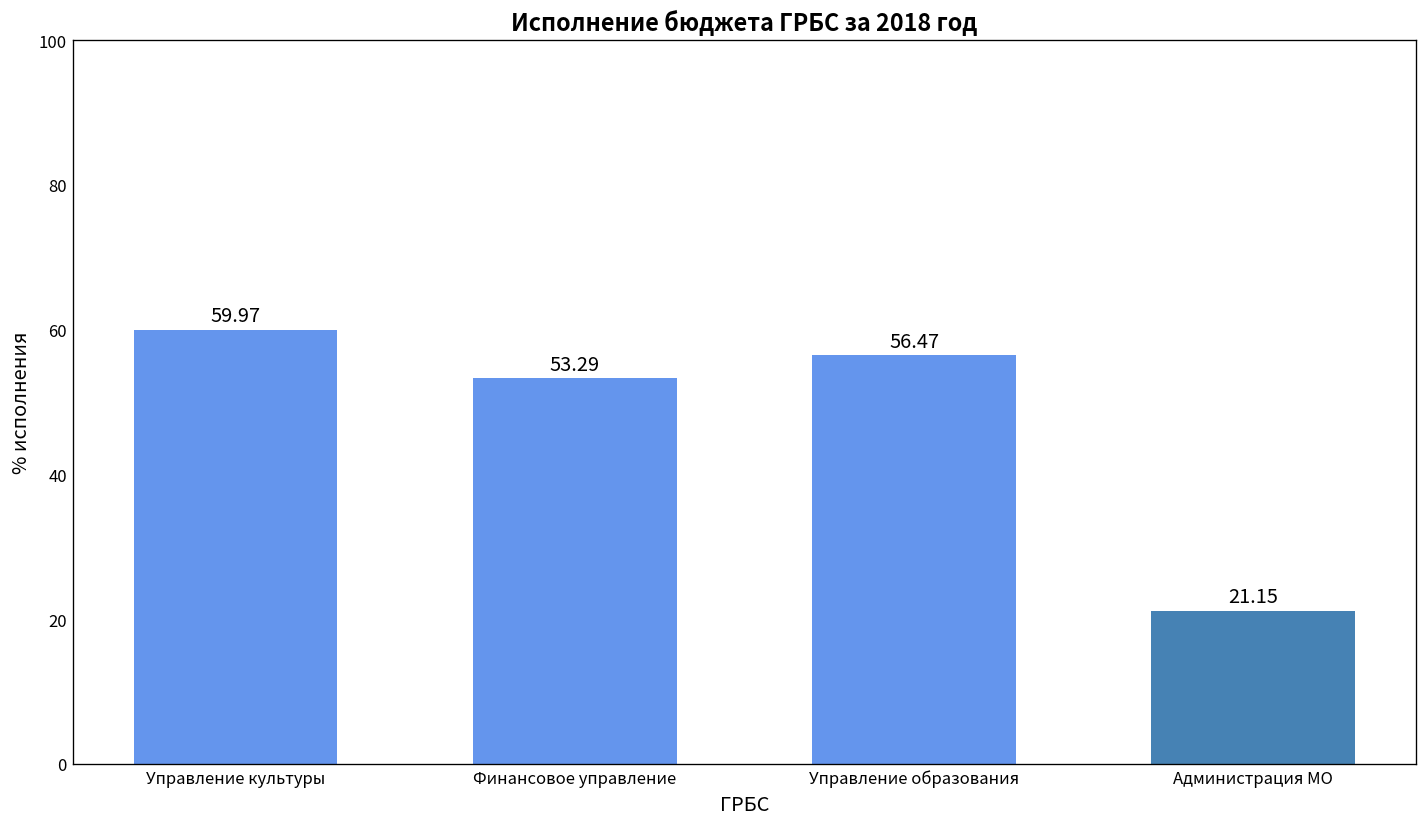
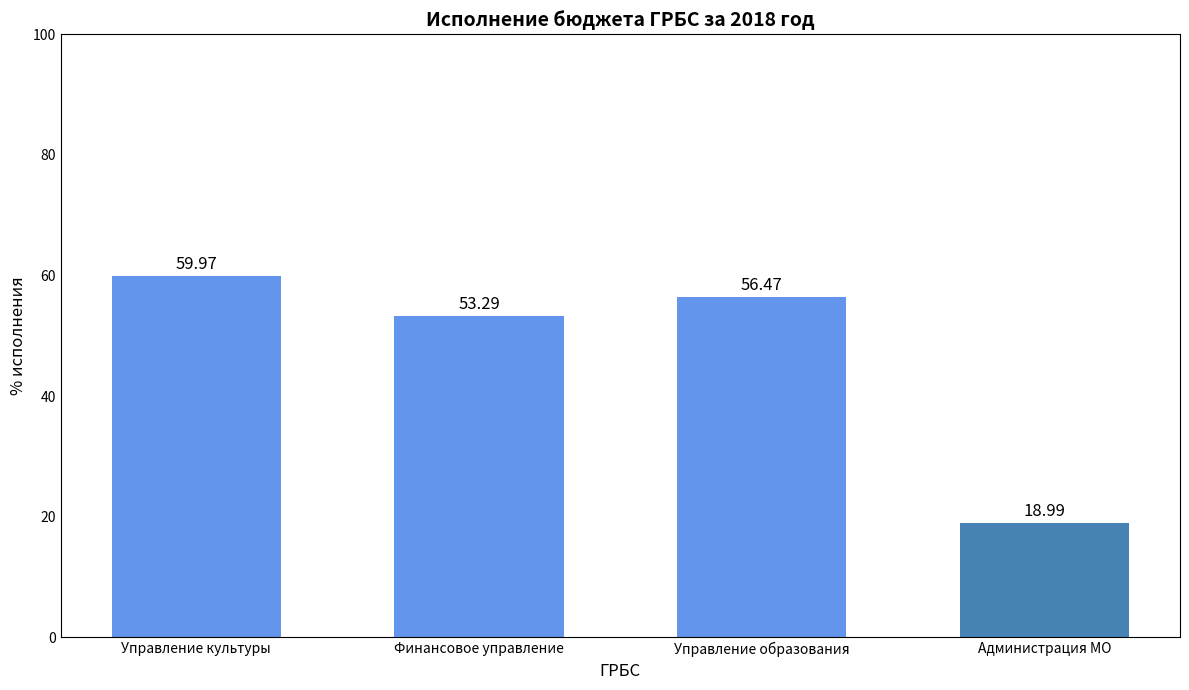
Администрация МО: 21.15 -> 18.99
